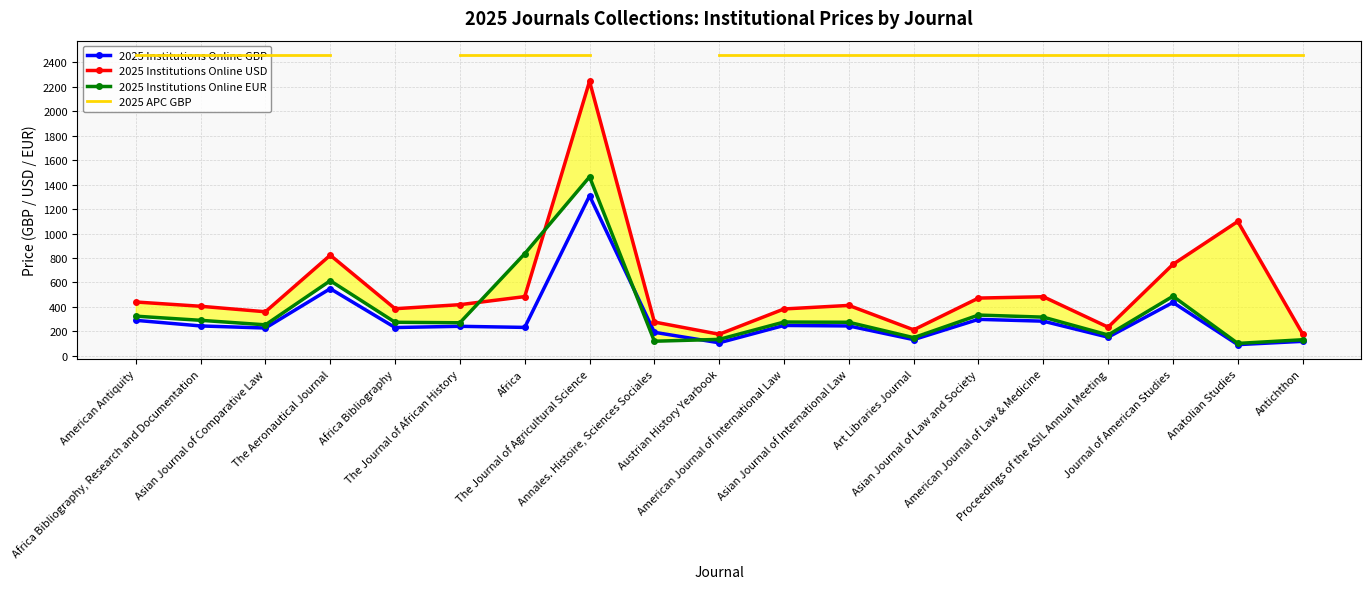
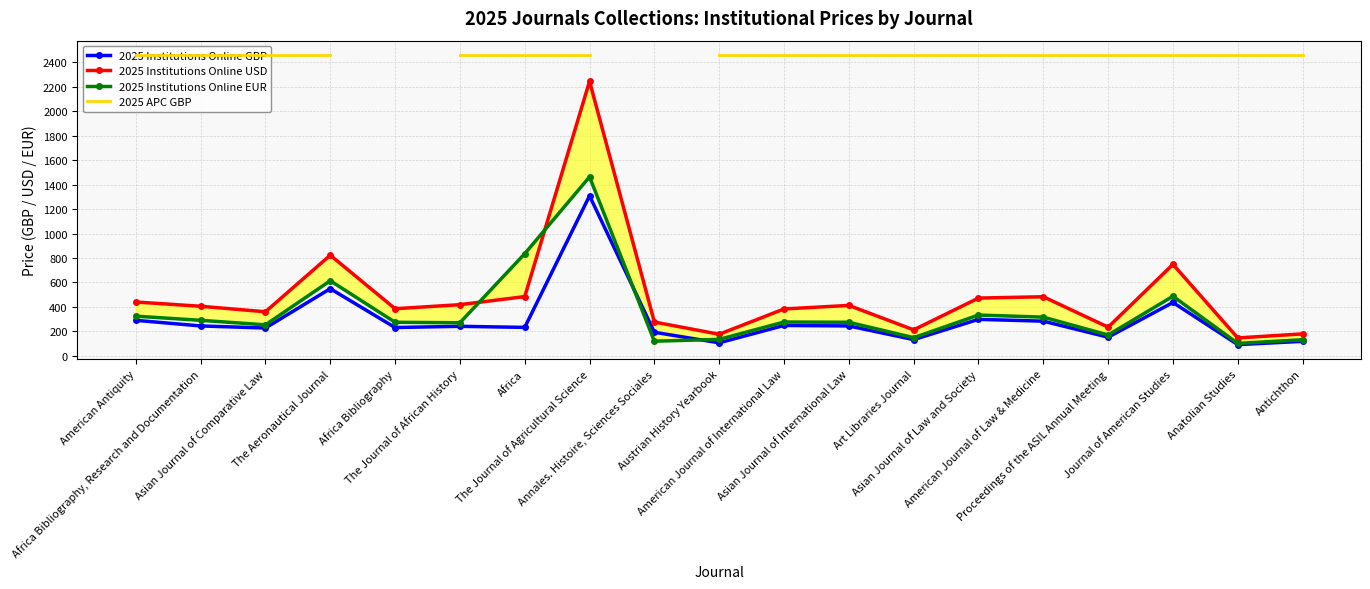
2025 Institutions Online USD, Anatolian Studies: 1100 -> 150
